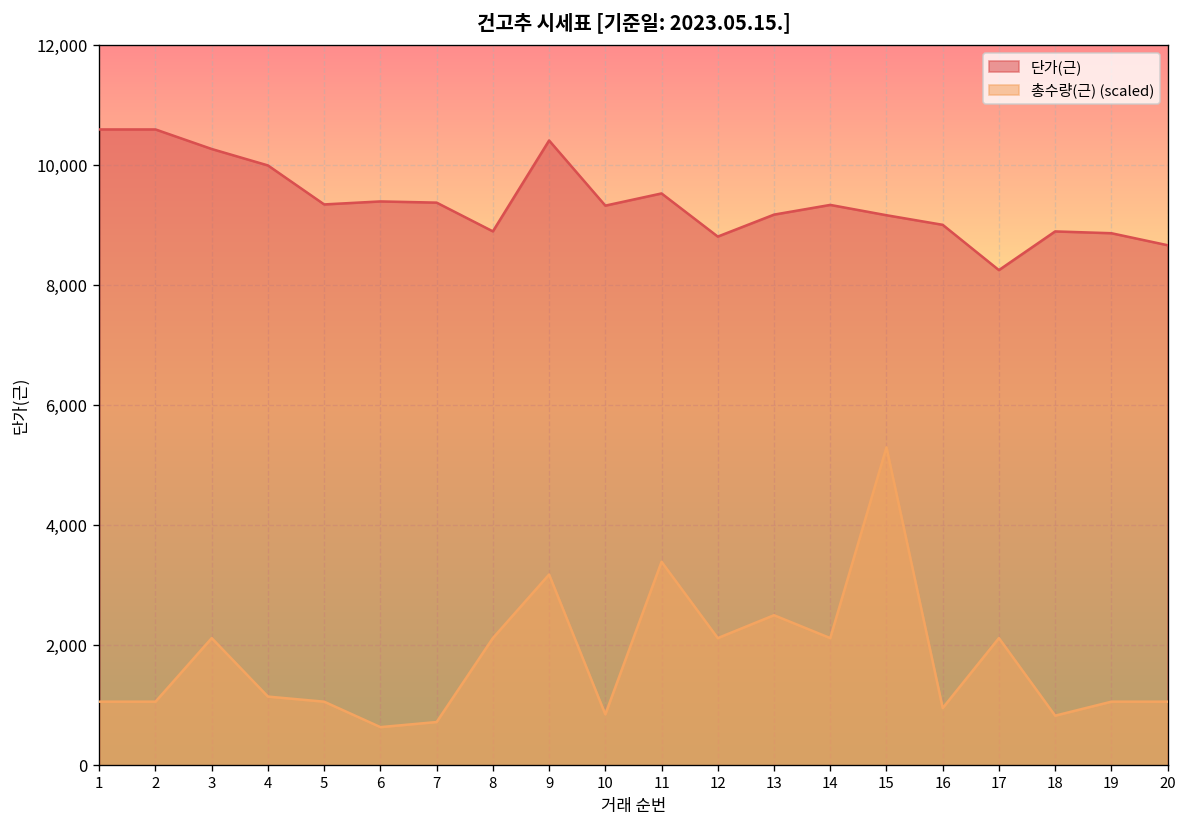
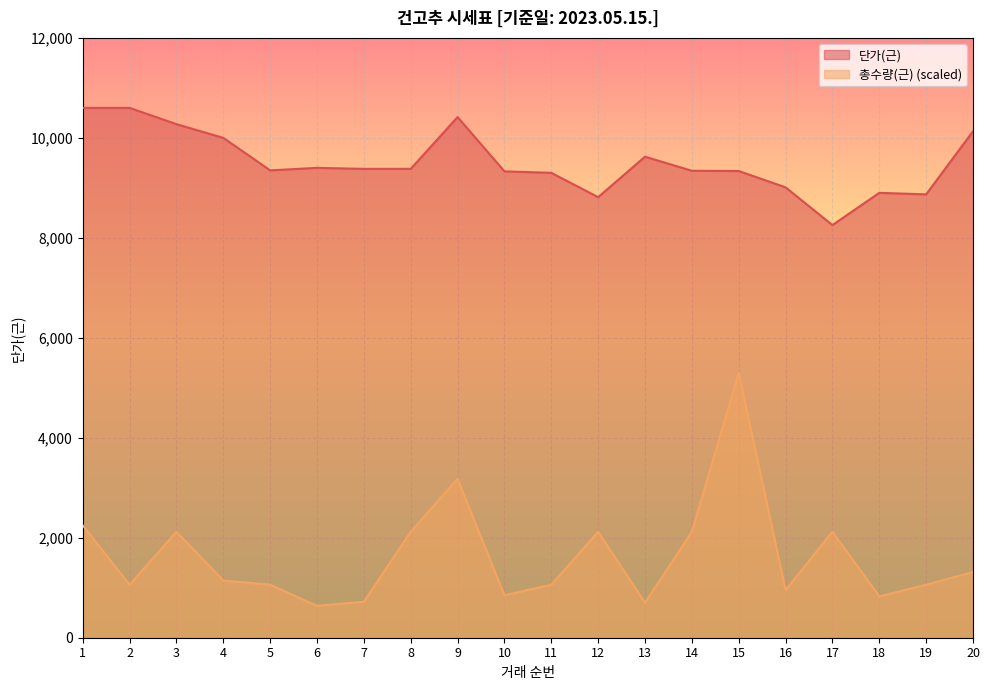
총수량(근) (scaled), 1: 1,100 -> 2,200
단가(근), 8: 8,900 -> 9,400
단가(근), 11: 9,500 -> 9,300
총수량(근) (scaled), 11: 3,400 -> 1,100
단가(근), 13: 9,200 -> 9,600
총수량(근) (scaled), 13: 2,500 -> 700
단가(근), 15: 9,200 -> 9,300
단가(근), 20: 8,700 -> 10,100
총수량(근) (scaled), 20: 1,100 -> 1,300
